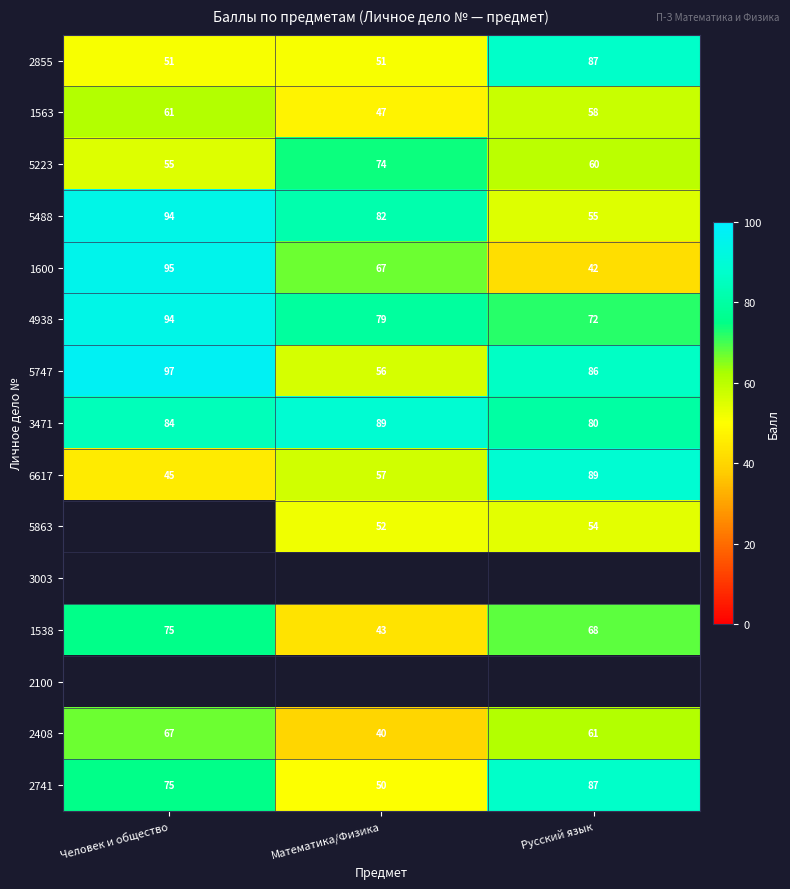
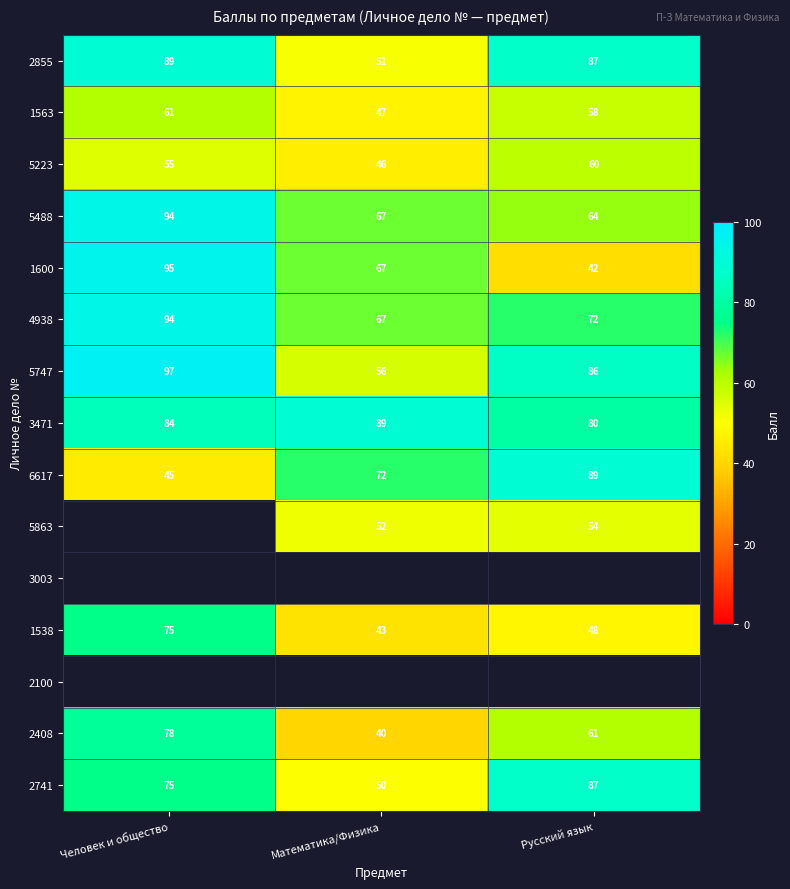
2855, Человек и общество: 51 -> 89
5223, Математика/Физика: 74 -> 46
5488, Математика/Физика: 82 -> 67
5488, Русский язык: 55 -> 64
4938, Математика/Физика: 79 -> 67
6617, Математика/Физика: 57 -> 72
1538, Русский язык: 68 -> 48
2408, Человек и общество: 67 -> 78
